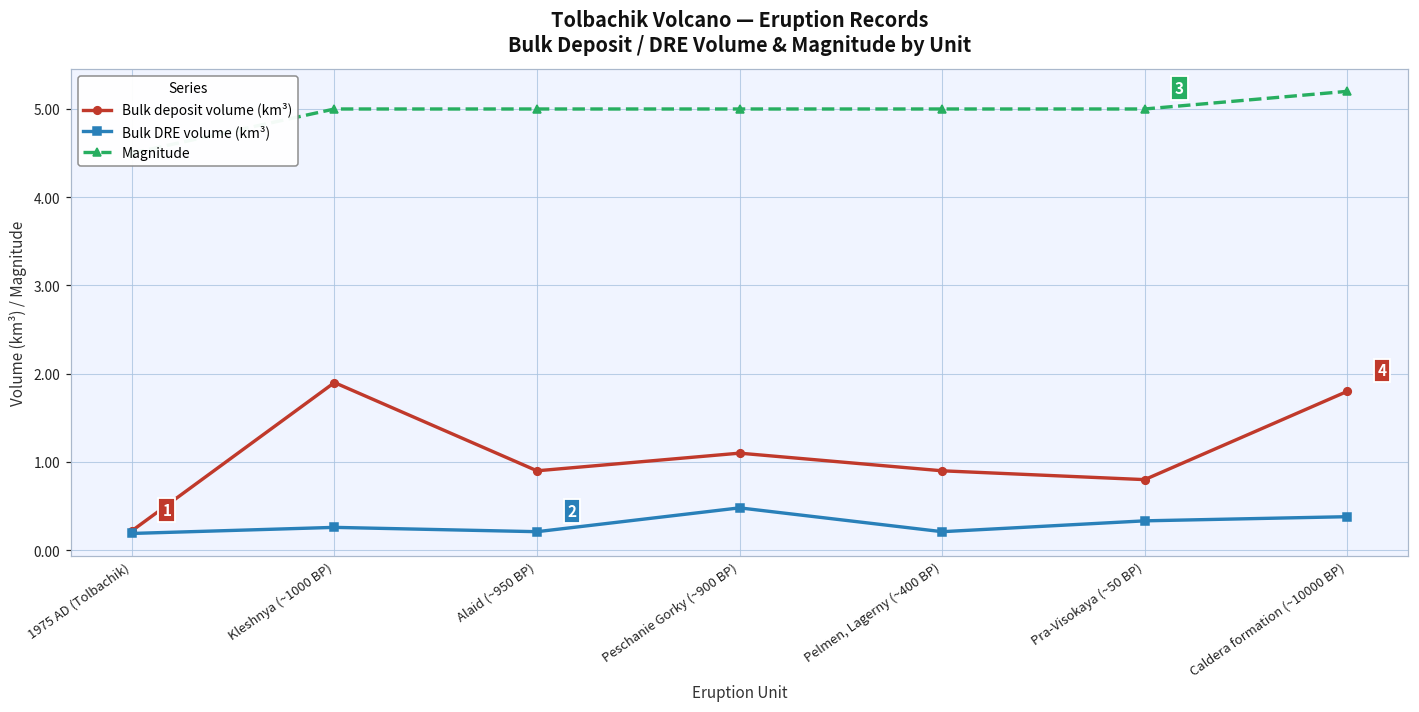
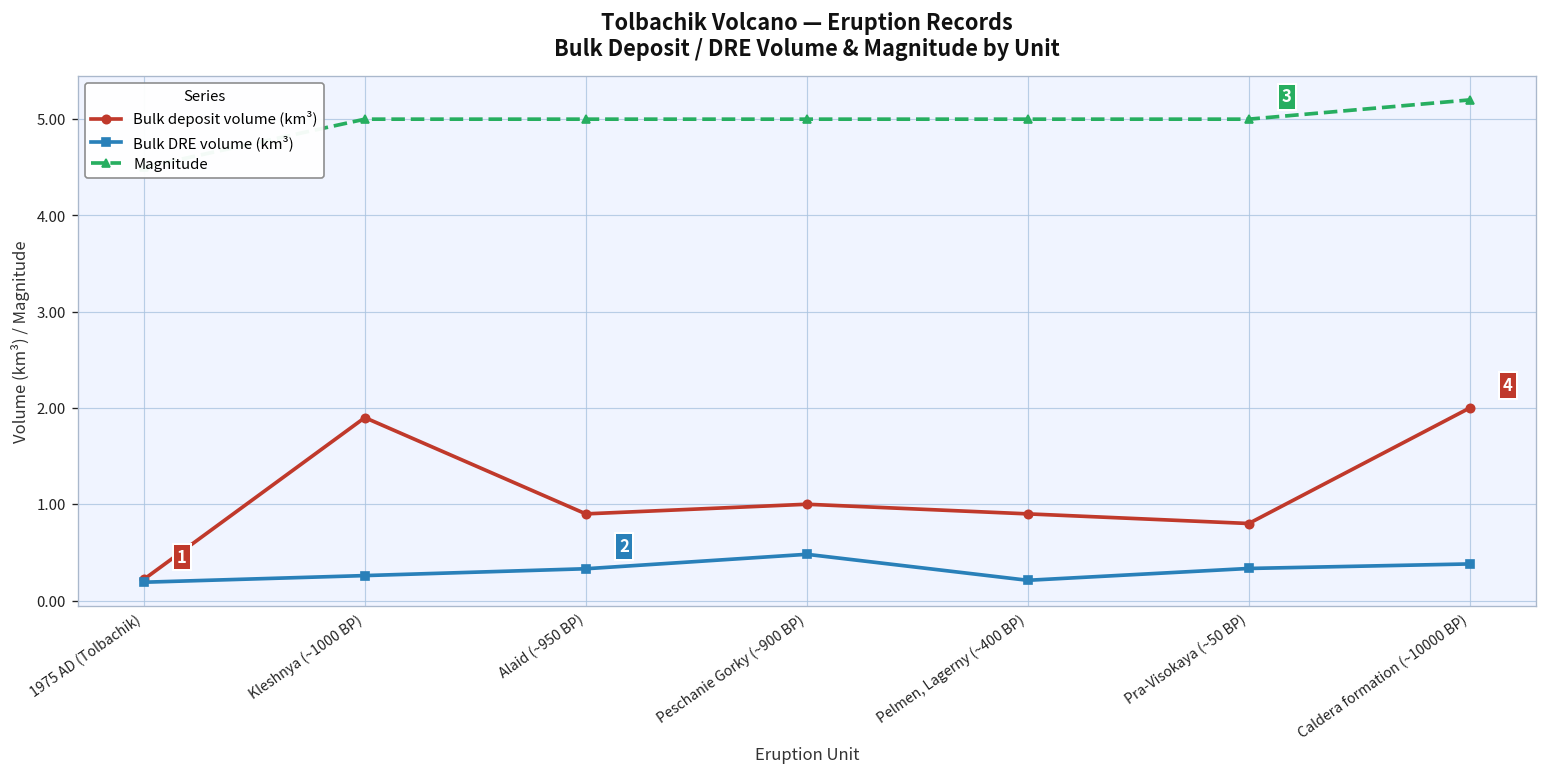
Bulk DRE volume (km³), Alaid (~950 BP): 0.2 -> 0.3
Bulk deposit volume (km³), Peschanie Gorky (~900 BP): 1.1 -> 1.0
Bulk deposit volume (km³), Caldera formation (~10000 BP): 1.8 -> 2.0
